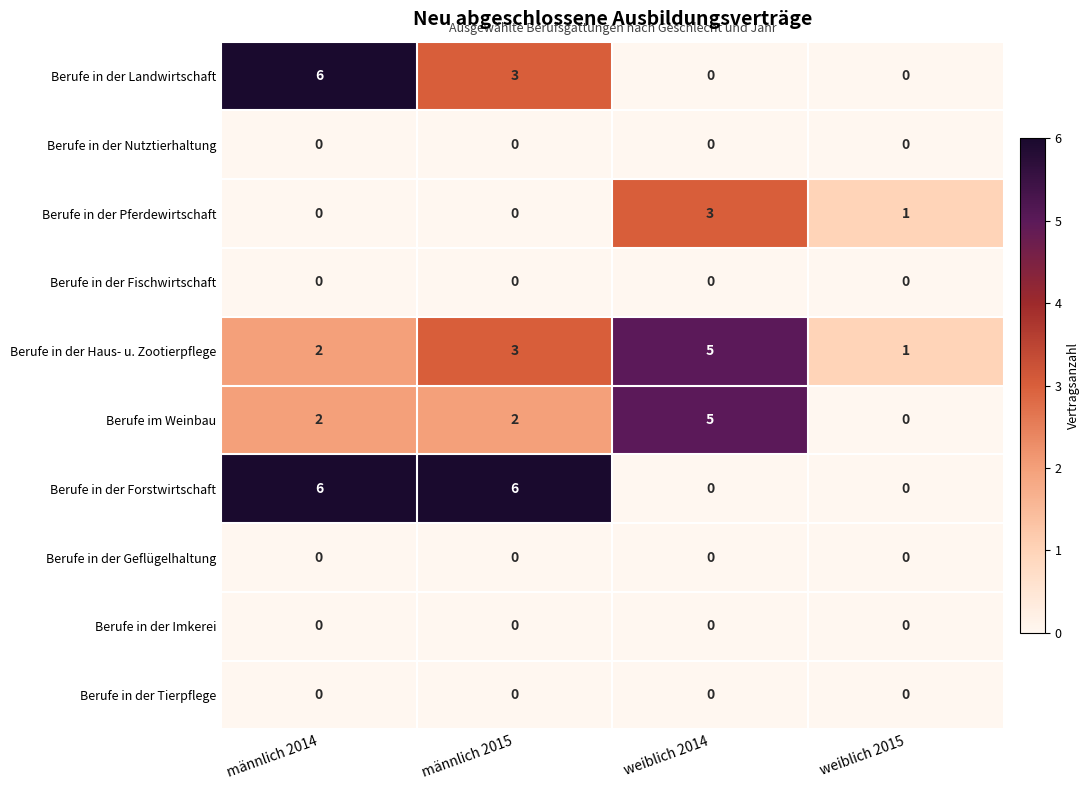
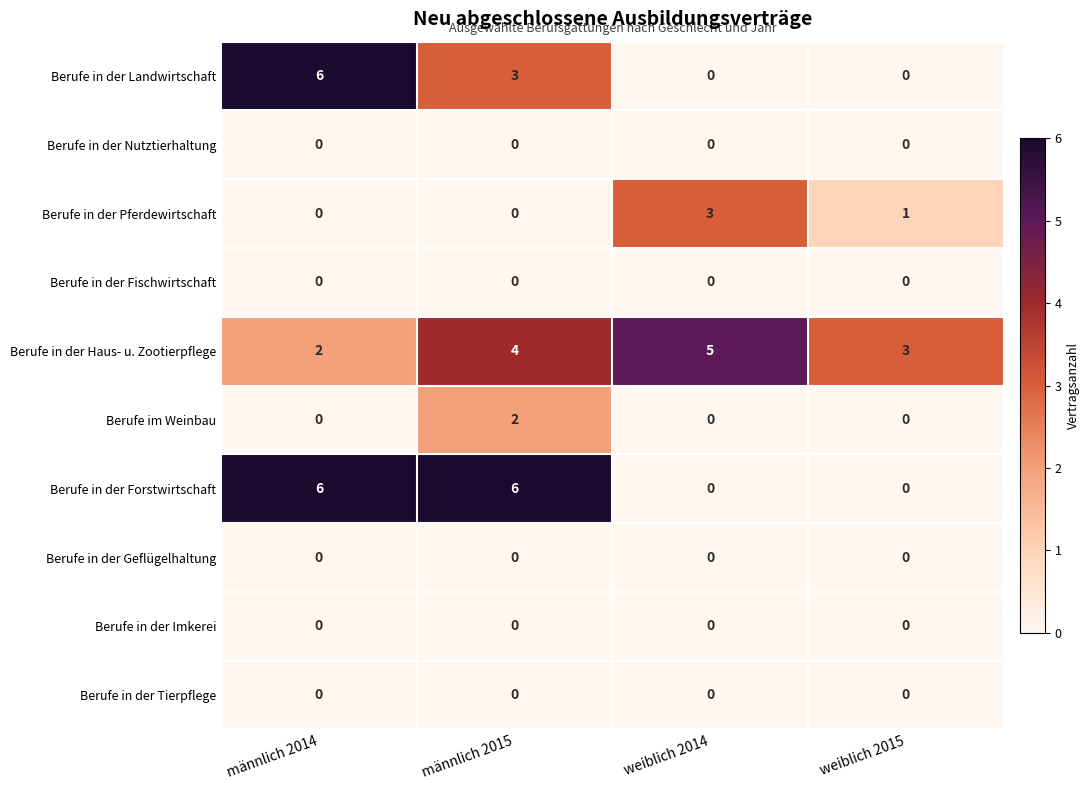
Berufe in der Haus- u. Zootierpflege, männlich 2015: 3 -> 4
Berufe in der Haus- u. Zootierpflege, weiblich 2015: 1 -> 3
Berufe im Weinbau, männlich 2014: 2 -> 0
Berufe im Weinbau, weiblich 2014: 5 -> 0
